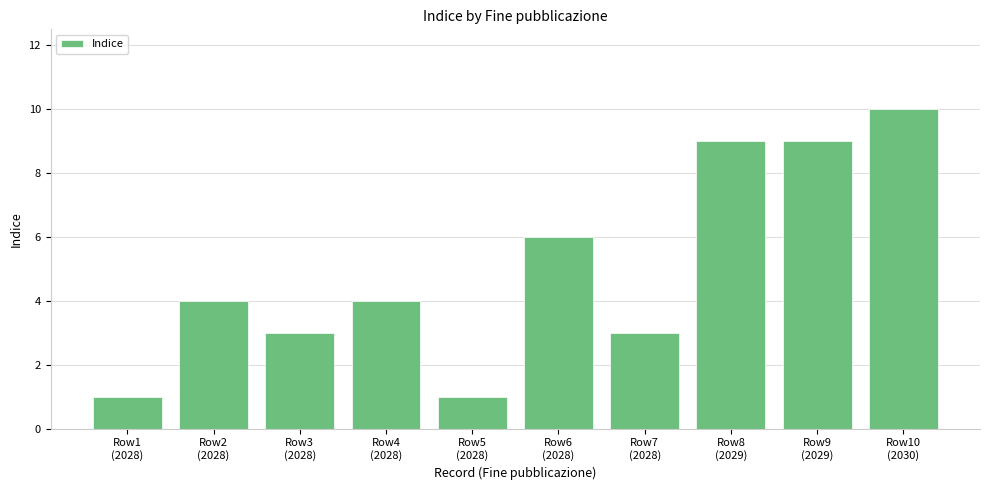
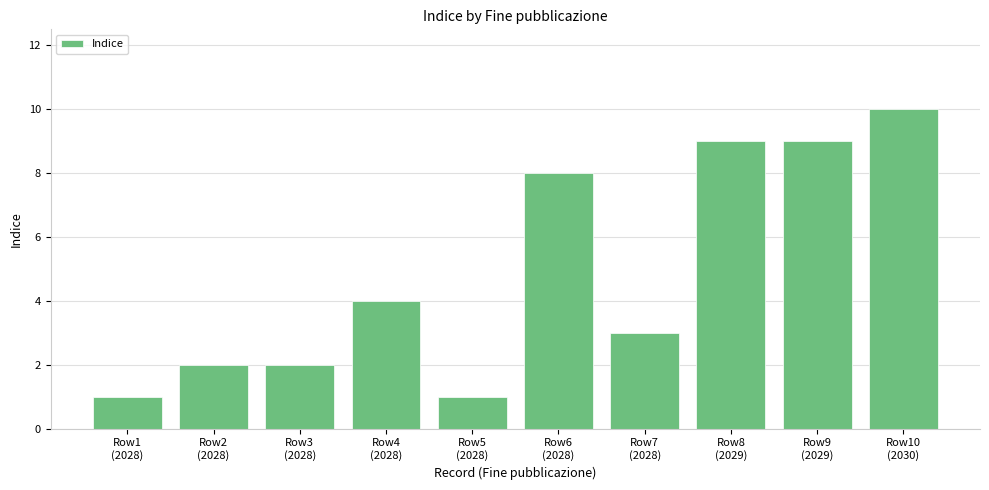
Row2 (2028): 4 -> 2
Row3 (2028): 3 -> 2
Row6 (2028): 6 -> 8
